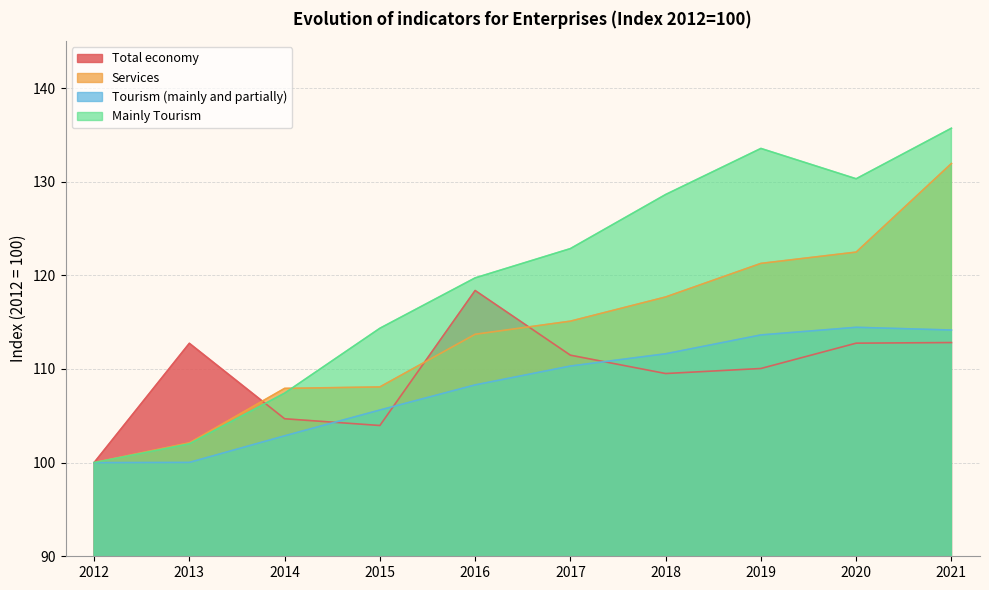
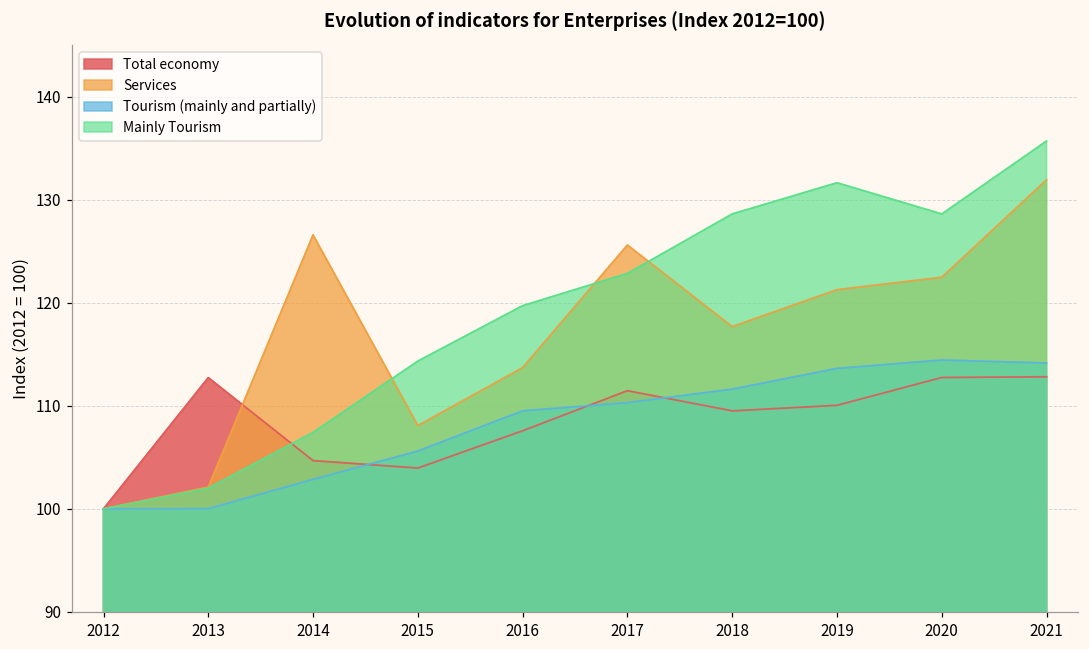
Services, 2014: 108 -> 127
Total economy, 2016: 118 -> 108
Tourism (mainly and partially), 2016: 108 -> 110
Services, 2017: 115 -> 126
Mainly Tourism, 2019: 134 -> 132
Mainly Tourism, 2020: 130 -> 129
